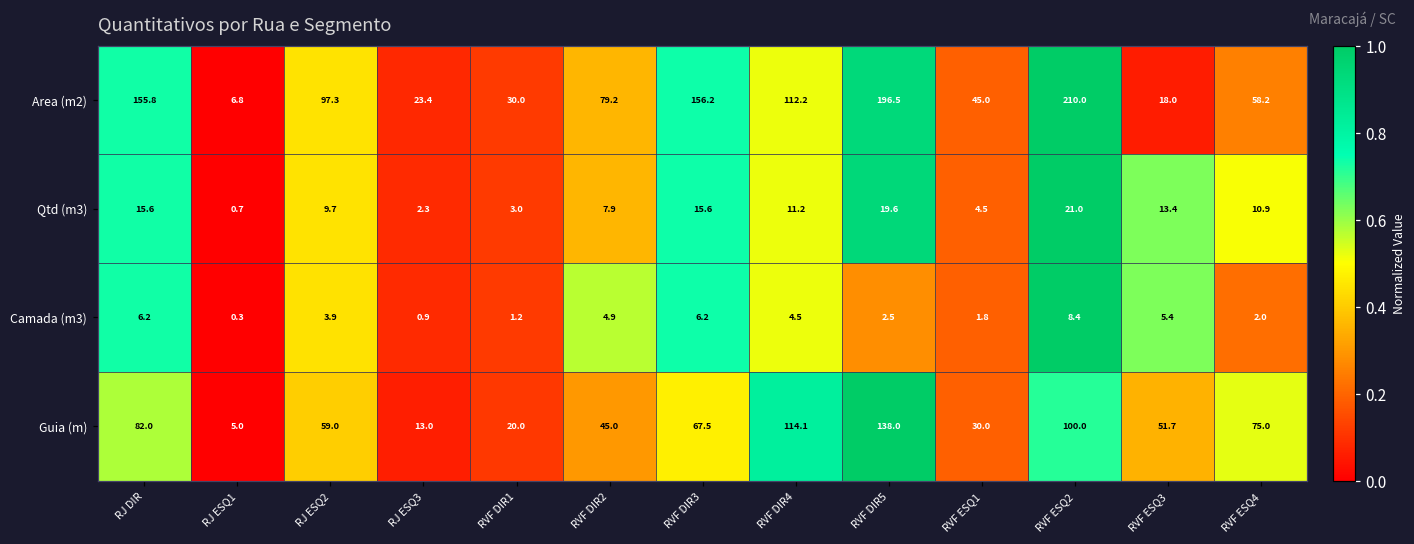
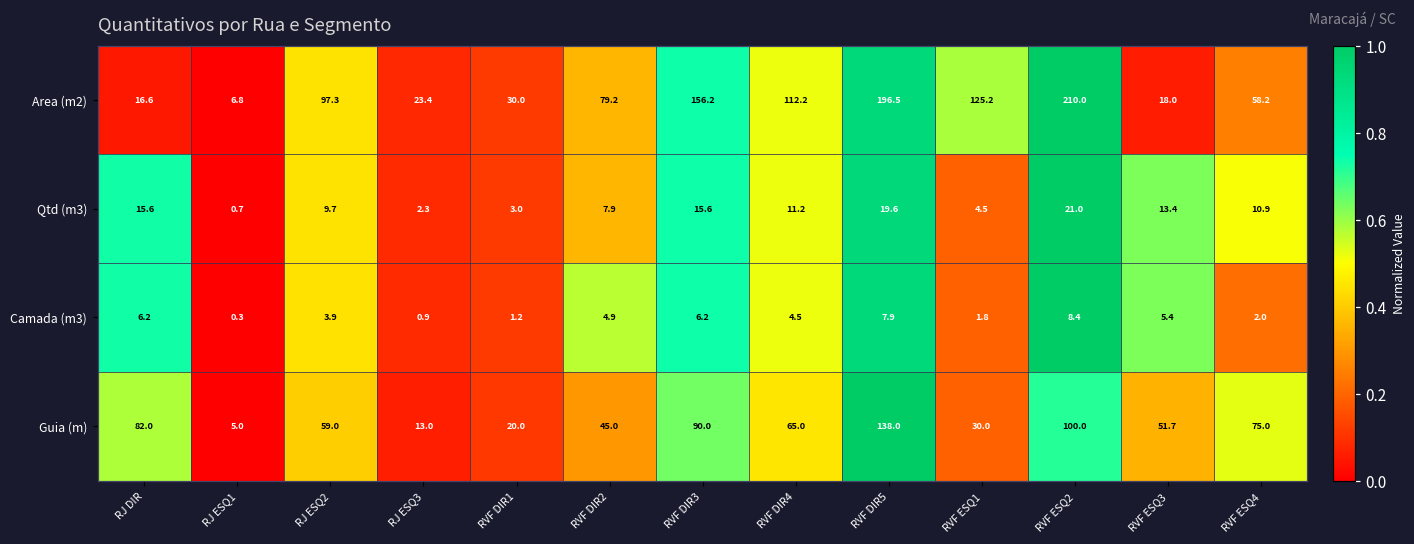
Area (m2), RJ DIR: 155.8 -> 16.6
Area (m2), RVF ESQ1: 45.0 -> 125.2
Camada (m3), RVF DIR5: 2.5 -> 7.9
Guia (m), RVF DIR3: 67.5 -> 90.0
Guia (m), RVF DIR4: 114.1 -> 65.0
